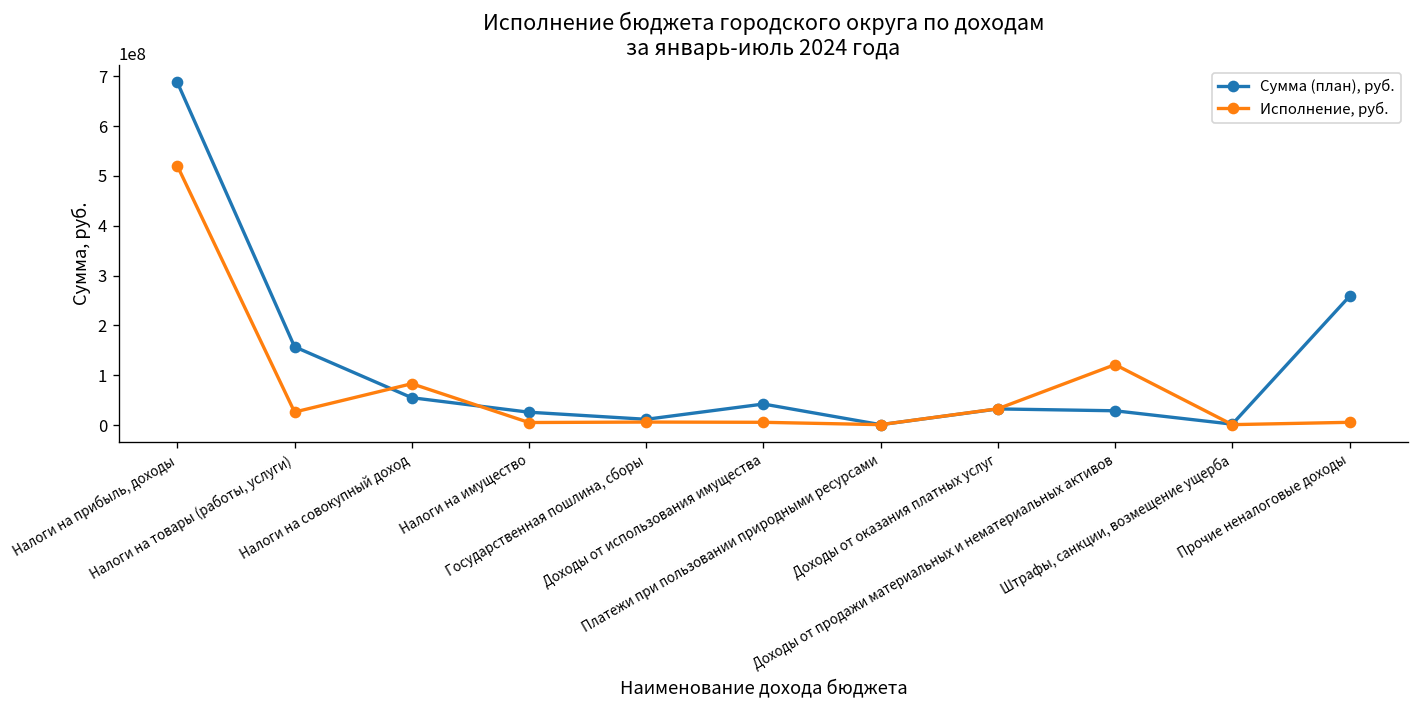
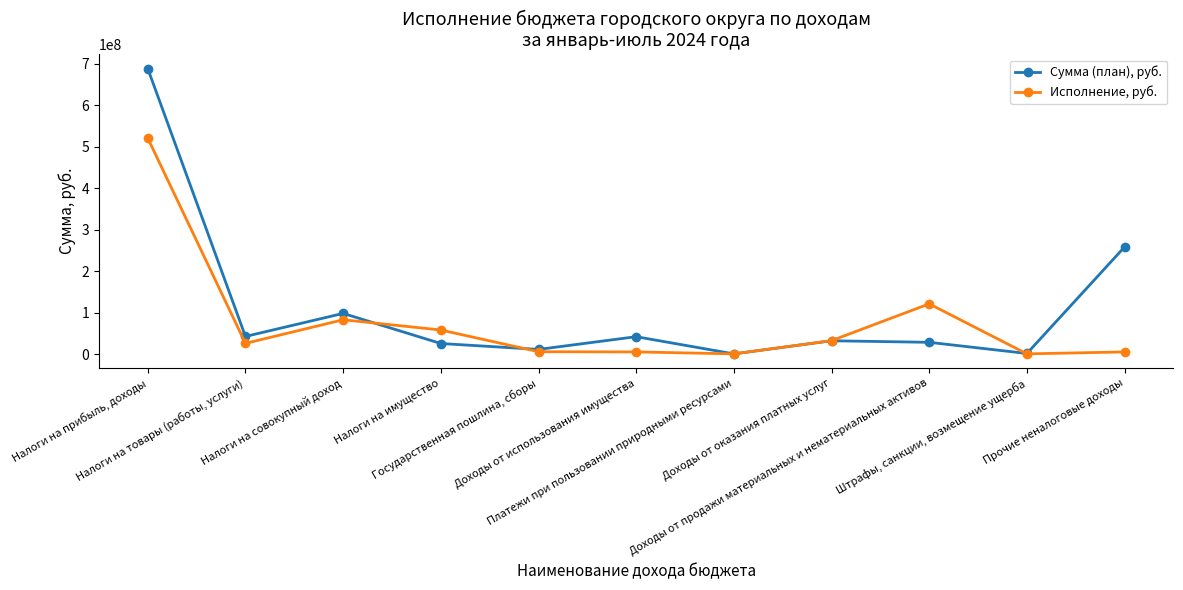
Сумма (план), руб., Налоги на товары (работы, услуги): 160000000 -> 40000000
Сумма (план), руб., Налоги на совокупный доход: 50000000 -> 100000000
Исполнение, руб., Налоги на имущество: 10000000 -> 60000000
